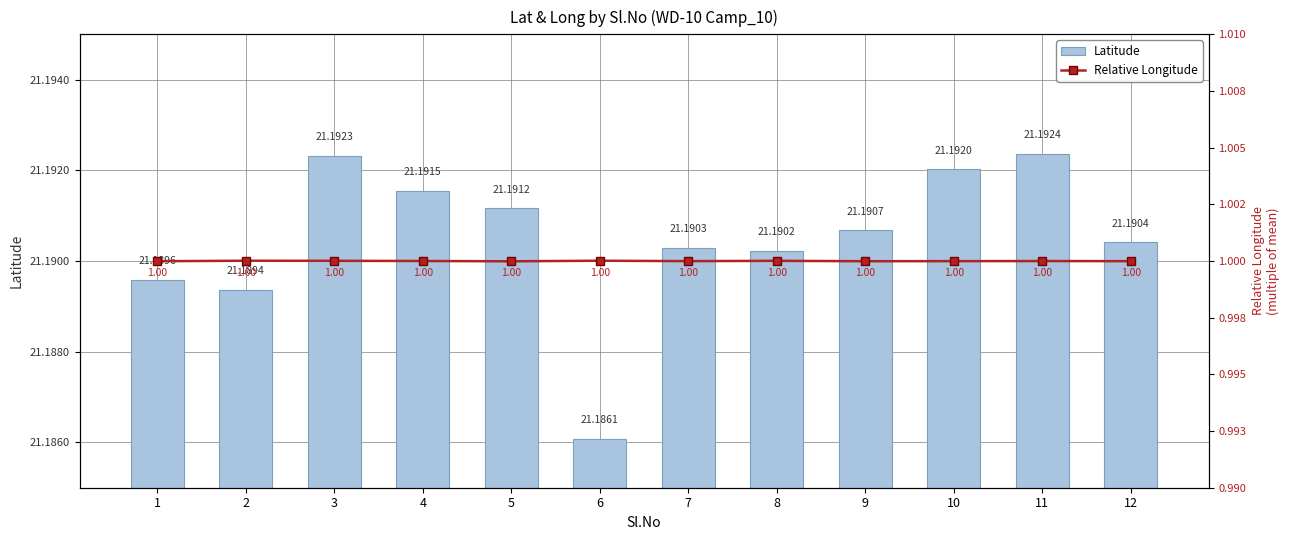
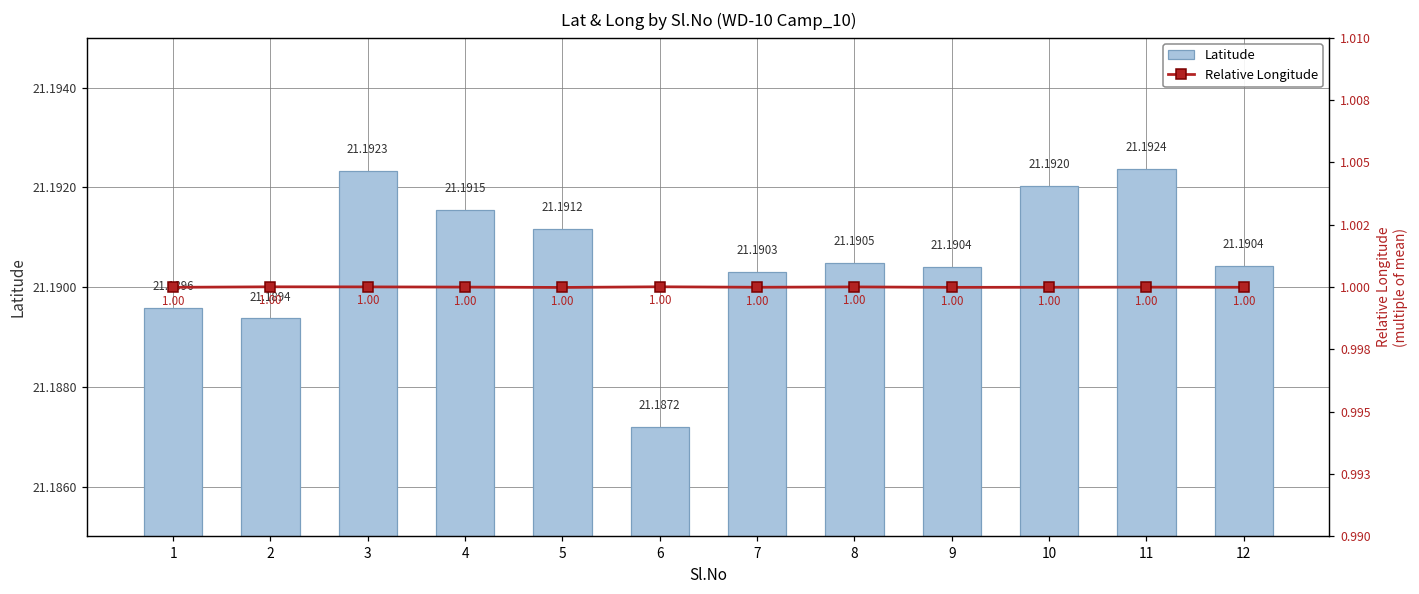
Latitude, 6: 21.1861 -> 21.1872
Latitude, 8: 21.1902 -> 21.1905
Latitude, 9: 21.1907 -> 21.1904
